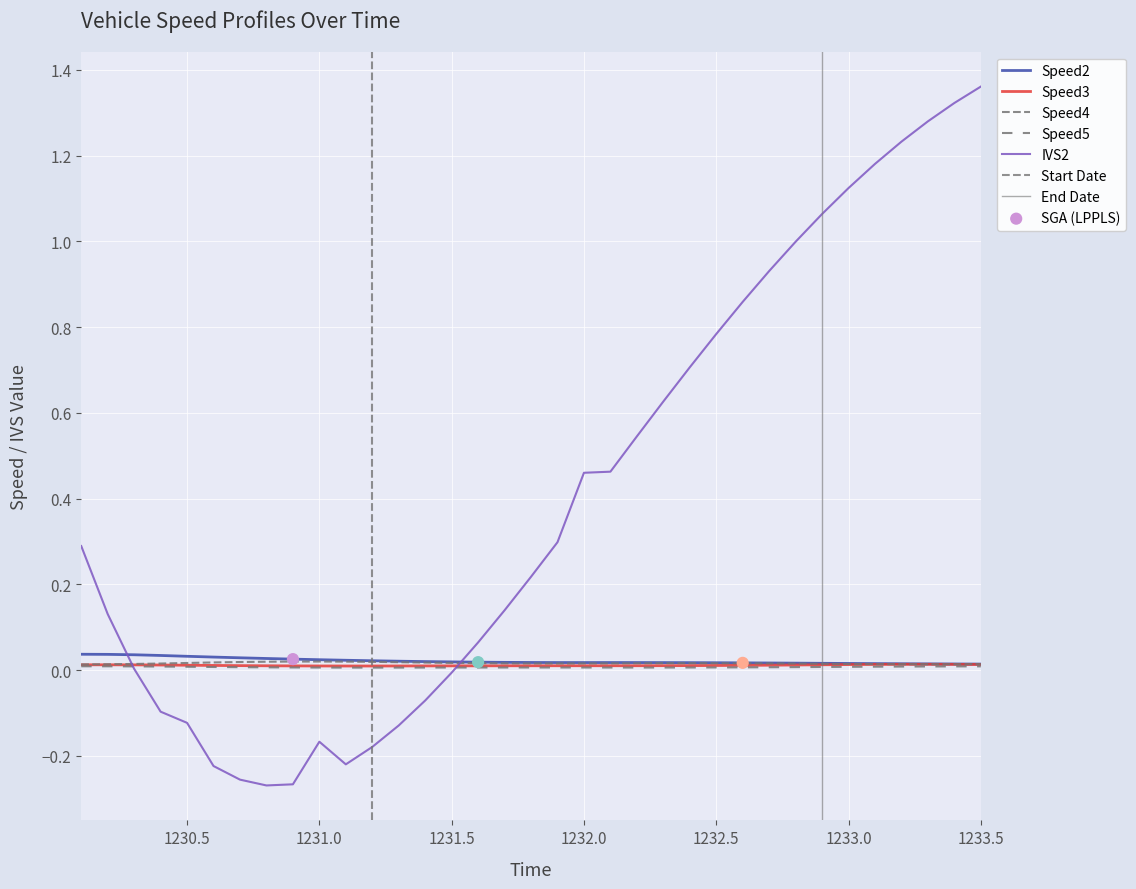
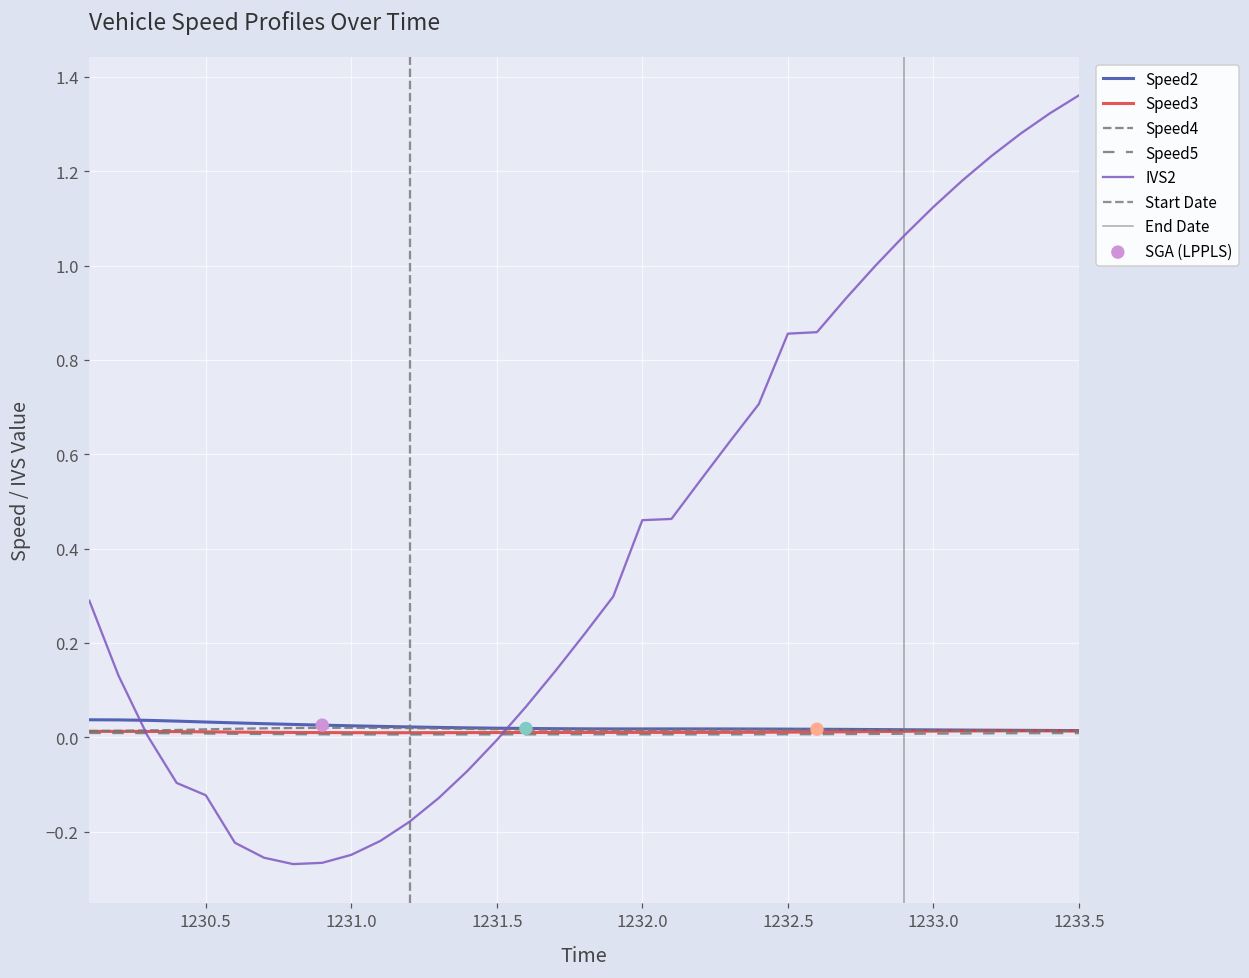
IVS2, 1231.0: -0.17 -> -0.25
IVS2, 1232.5: 0.78 -> 0.86
